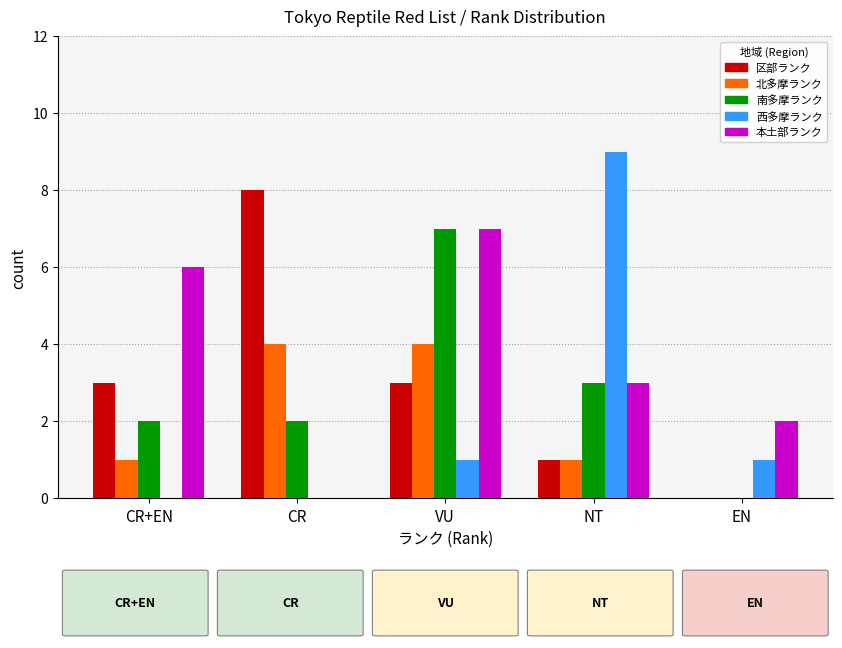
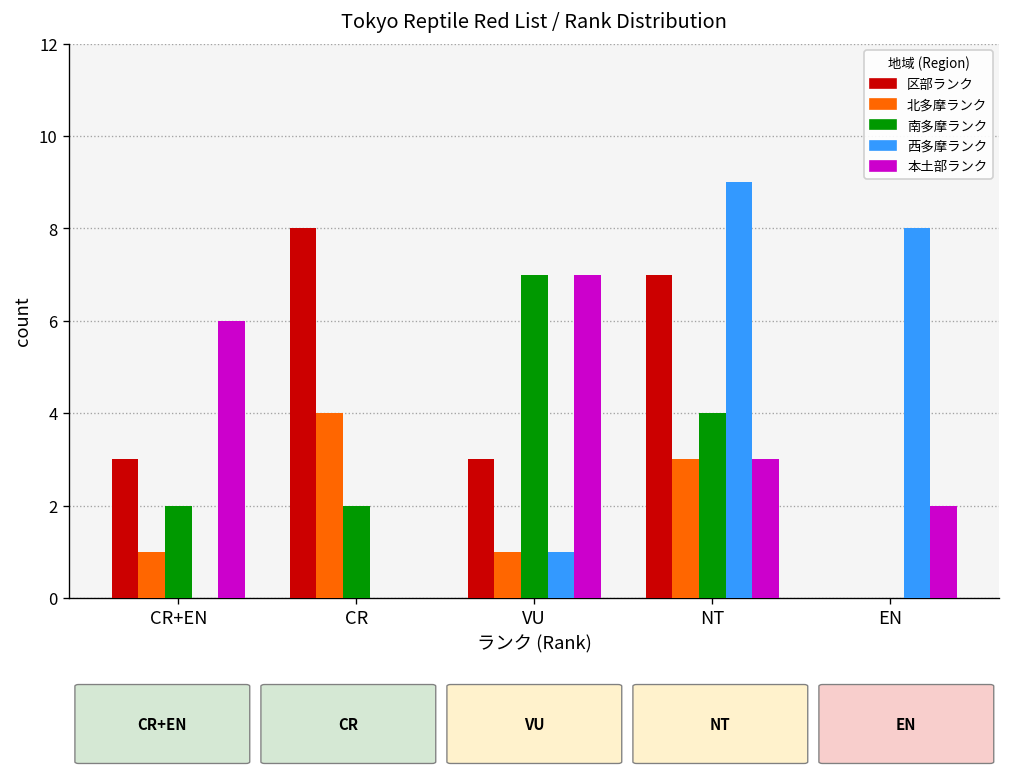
北多摩ランク, VU: 4 -> 1
区部ランク, NT: 1 -> 7
北多摩ランク, NT: 1 -> 3
南多摩ランク, NT: 3 -> 4
西多摩ランク, EN: 1 -> 8
